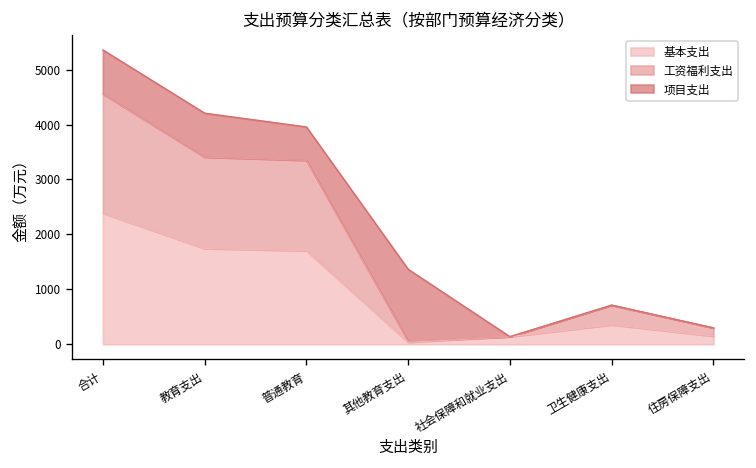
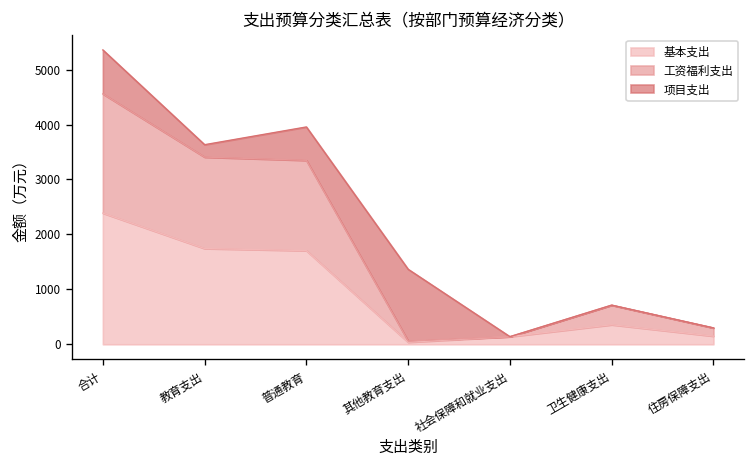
项目支出, 教育支出: 800 -> 200
